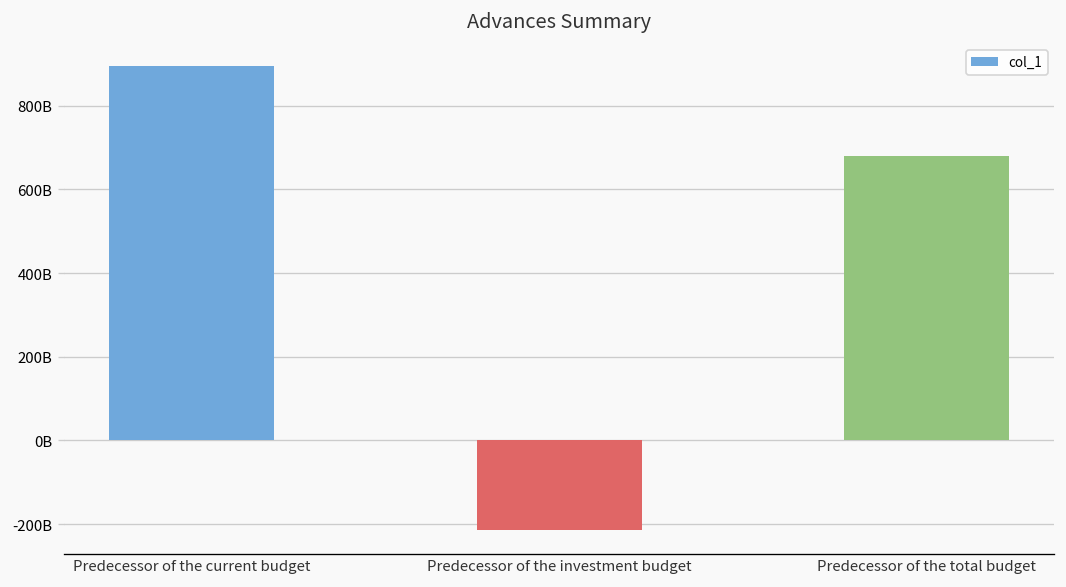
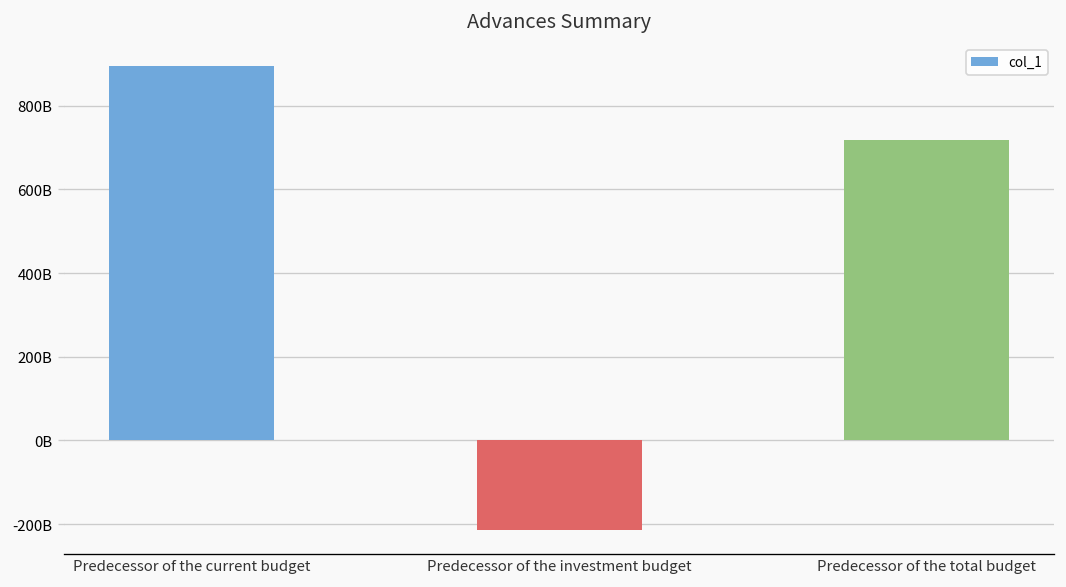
Predecessor of the total budget: 680000000000 -> 720000000000
